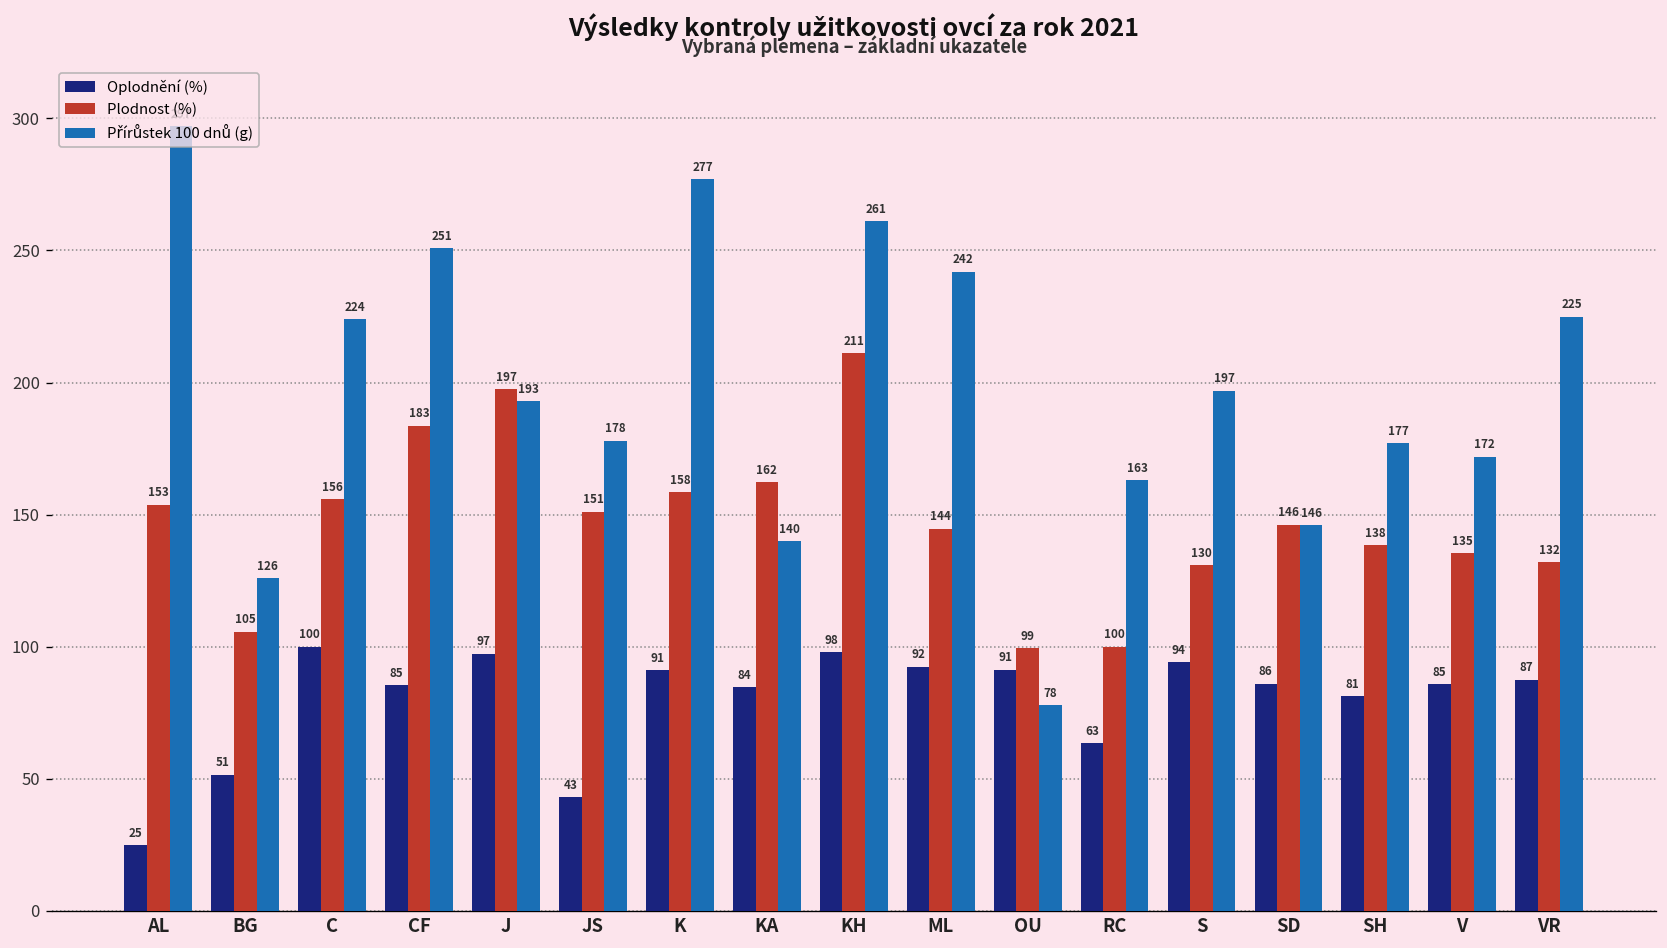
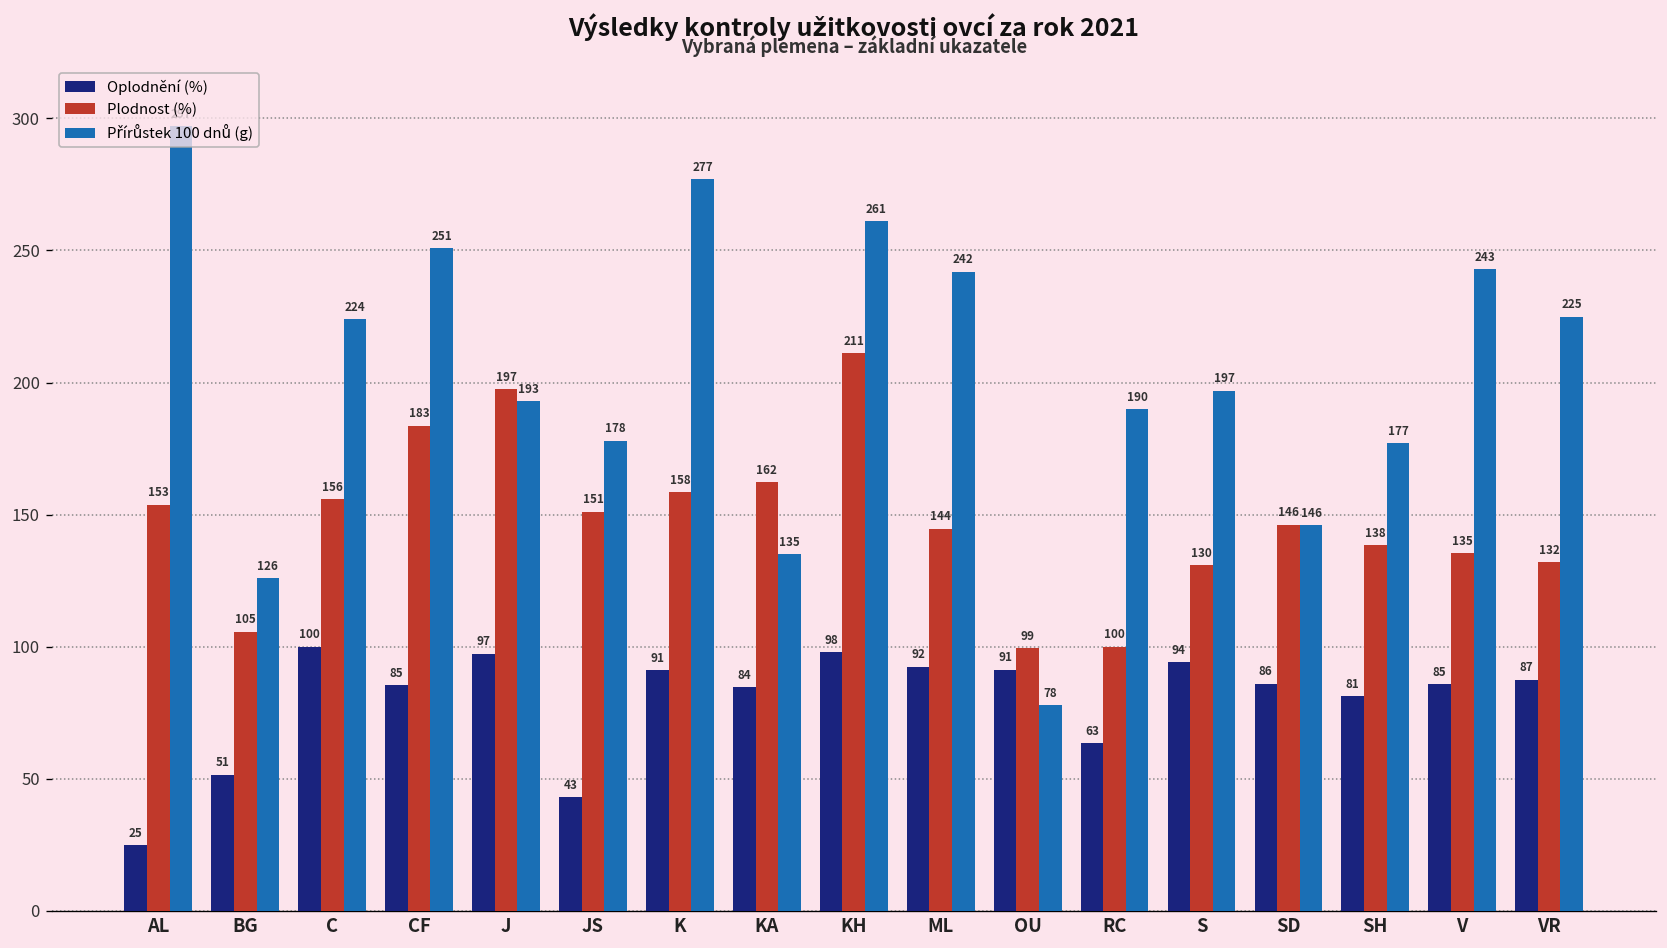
Přírůstek 100 dnů (g), KA: 140 -> 135
Přírůstek 100 dnů (g), RC: 163 -> 190
Přírůstek 100 dnů (g), V: 172 -> 243
